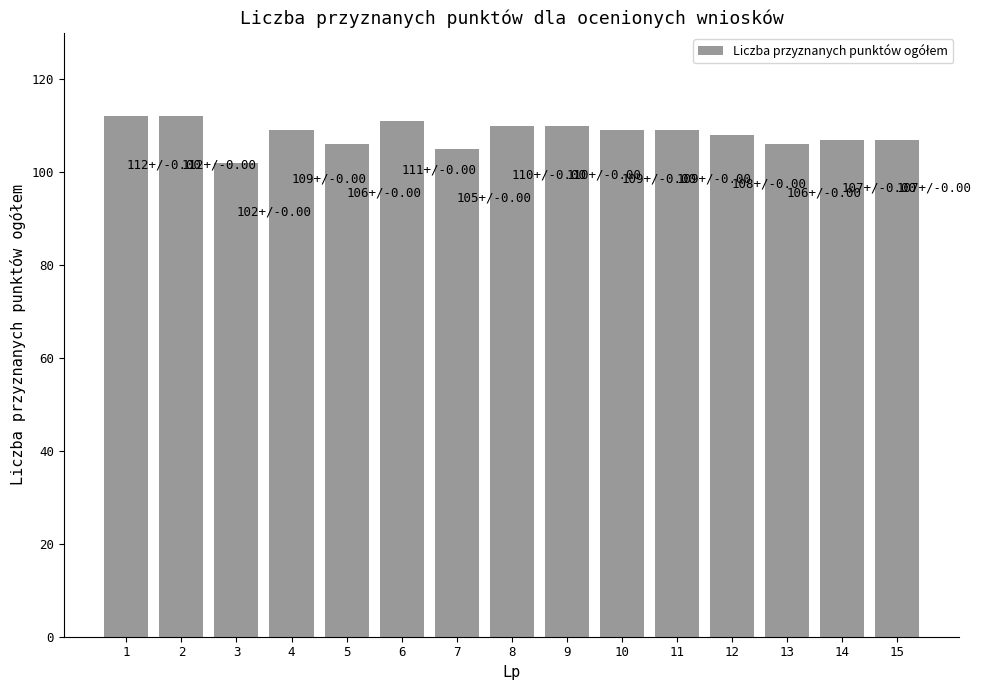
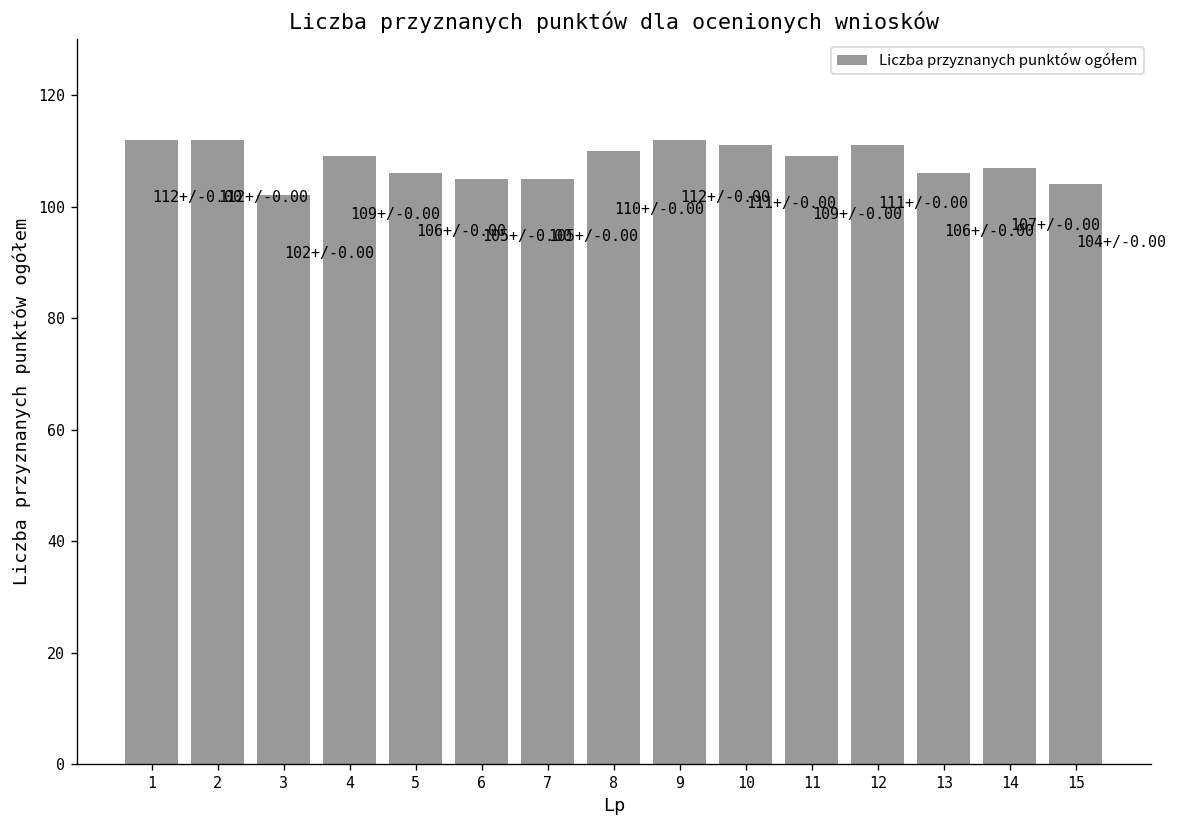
6: 111+/ -> 105+/
9: 110+/ -> 112+/
10: 109+/ -> 111+/
12: 108+/ -> 111+/
15: 107+/ -> 104+/
